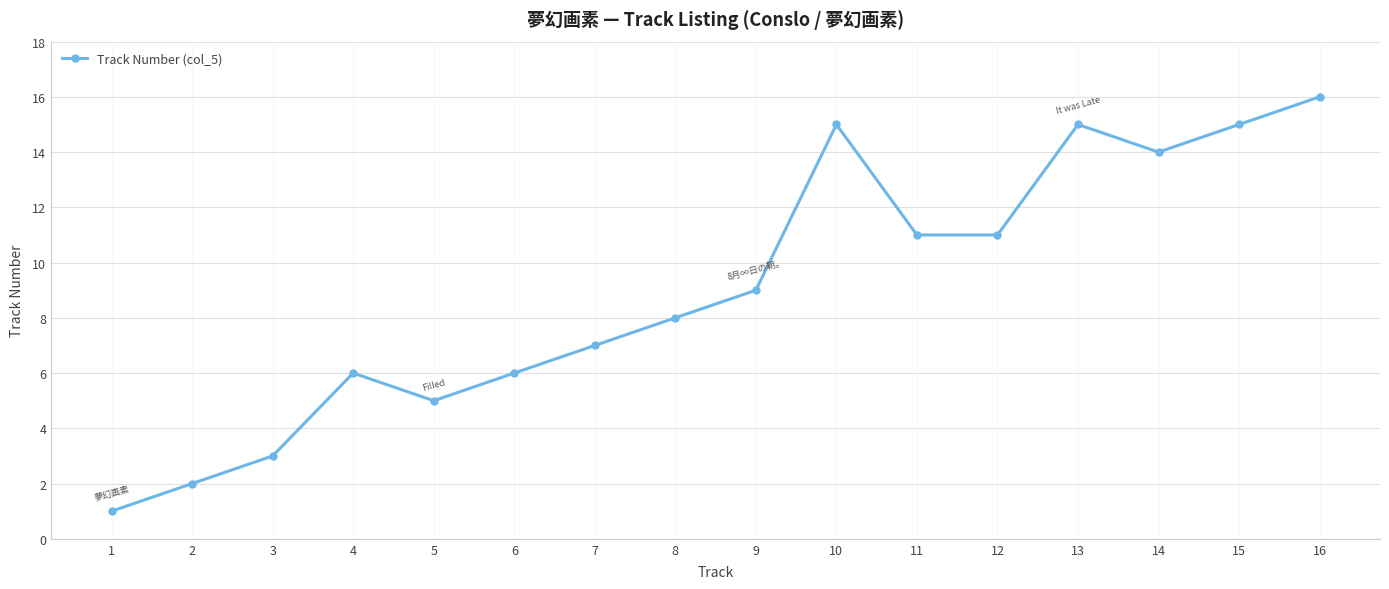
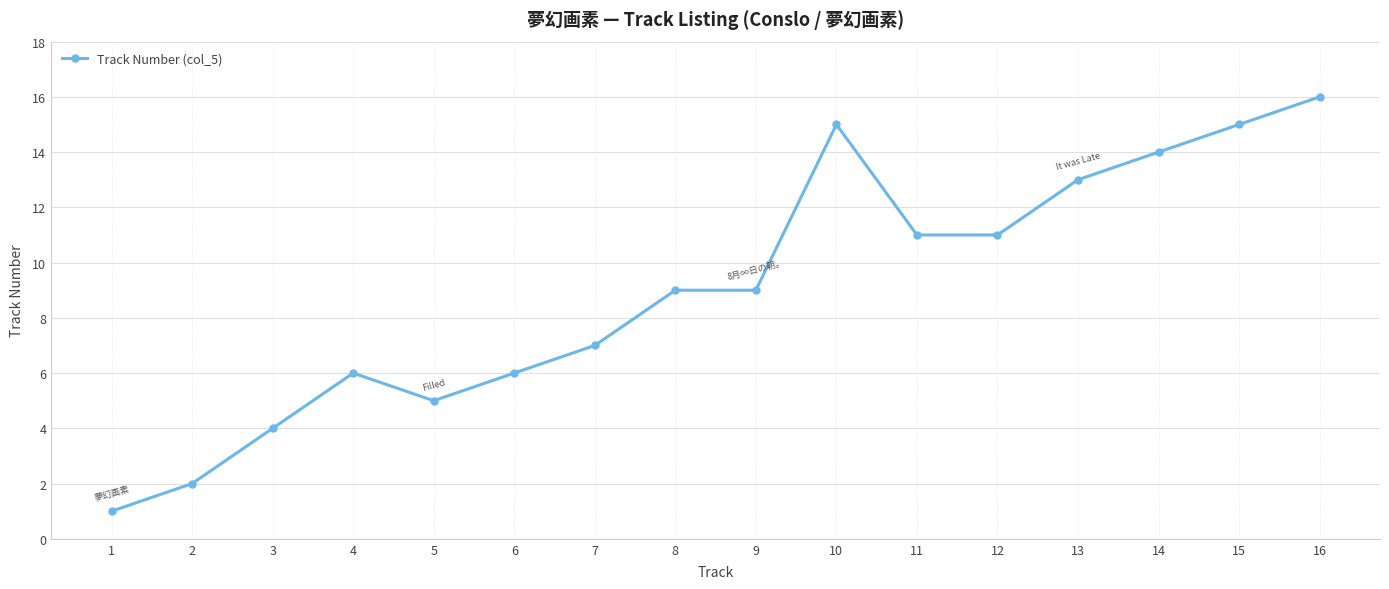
3: 3 -> 4
8: 8 -> 9
13: 15 -> 13
